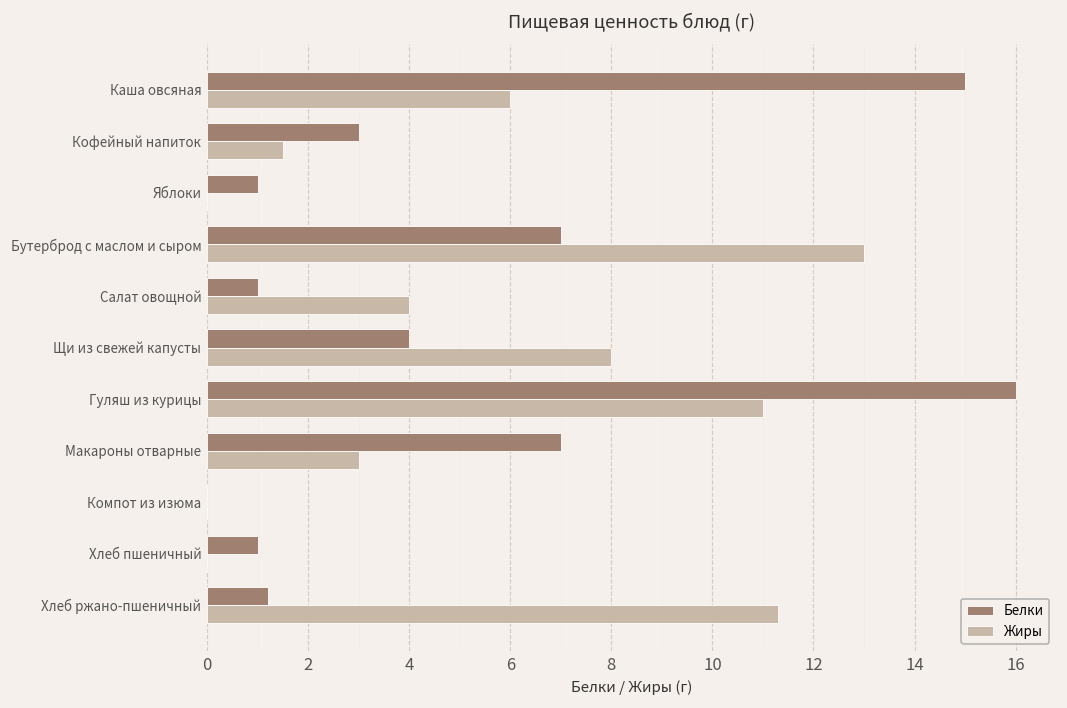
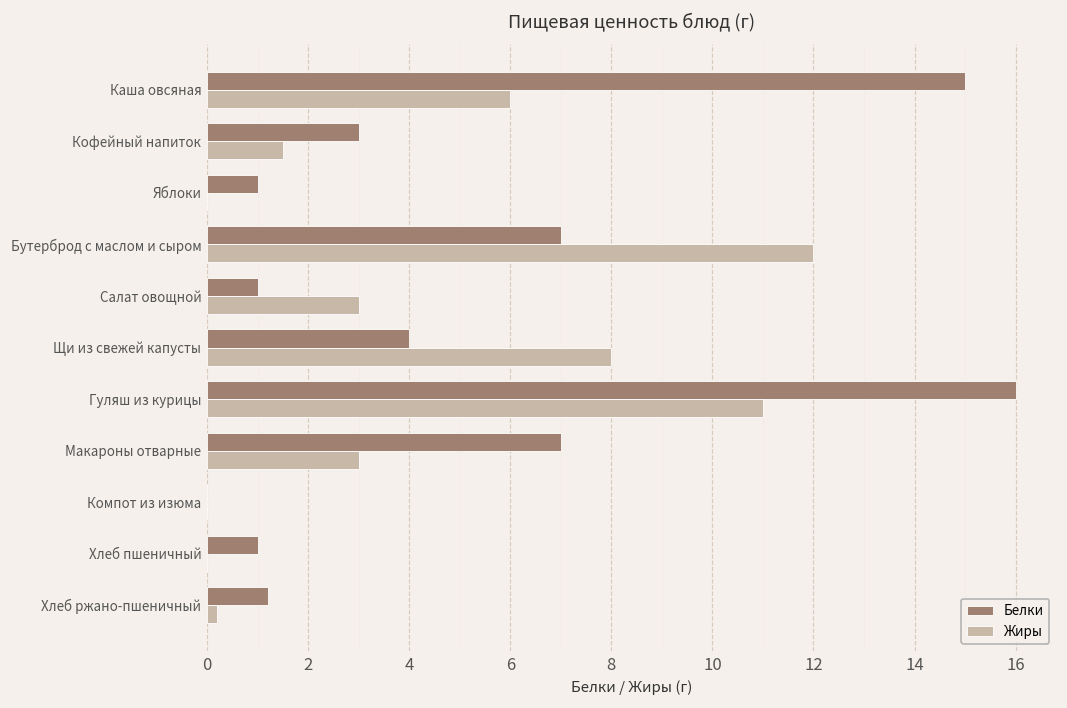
Жиры, Бутерброд с маслом и сыром: 13 -> 12
Жиры, Салат овощной: 4 -> 3
Жиры, Хлеб ржано-пшеничный: 11.3 -> 0.2
